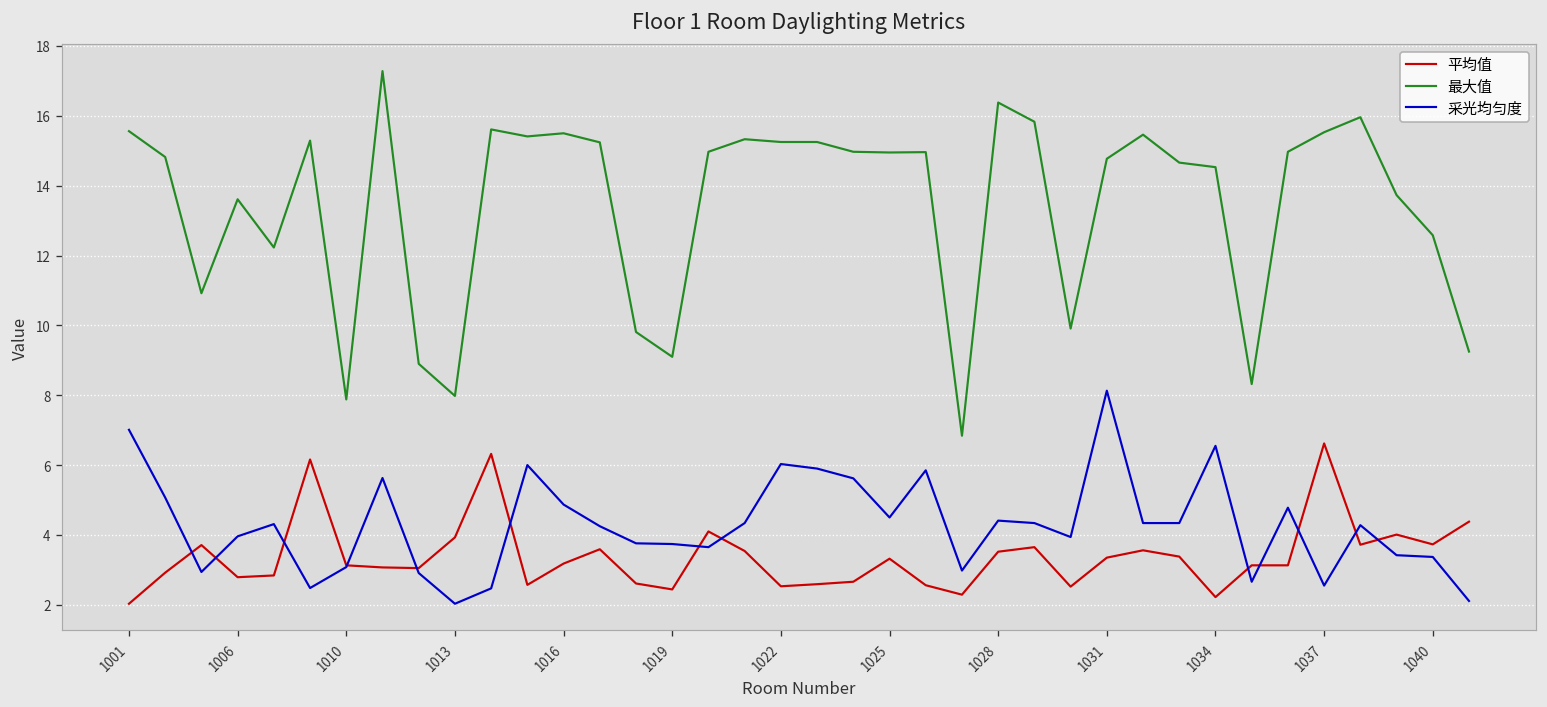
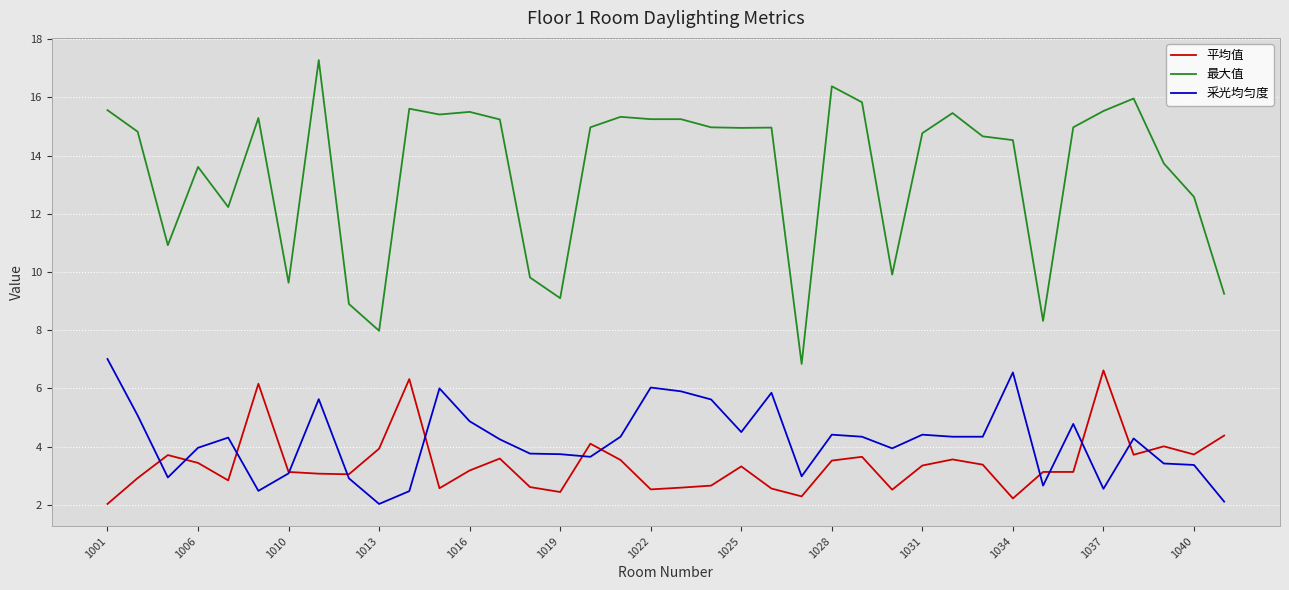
平均值, 1006: 2.8 -> 3.4
最大值, 1010: 7.9 -> 9.6
采光均匀度, 1031: 8.1 -> 4.4
